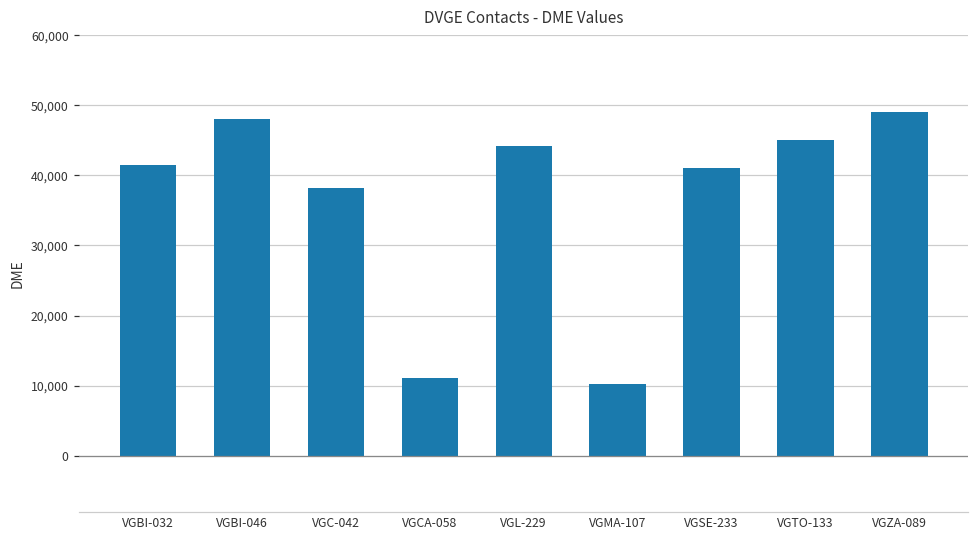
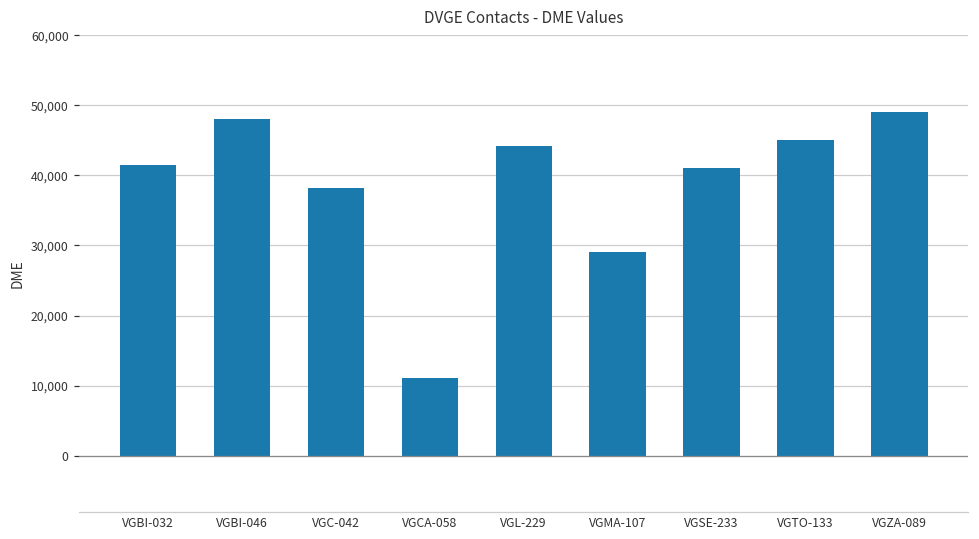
VGMA-107: 10,000 -> 29,000
